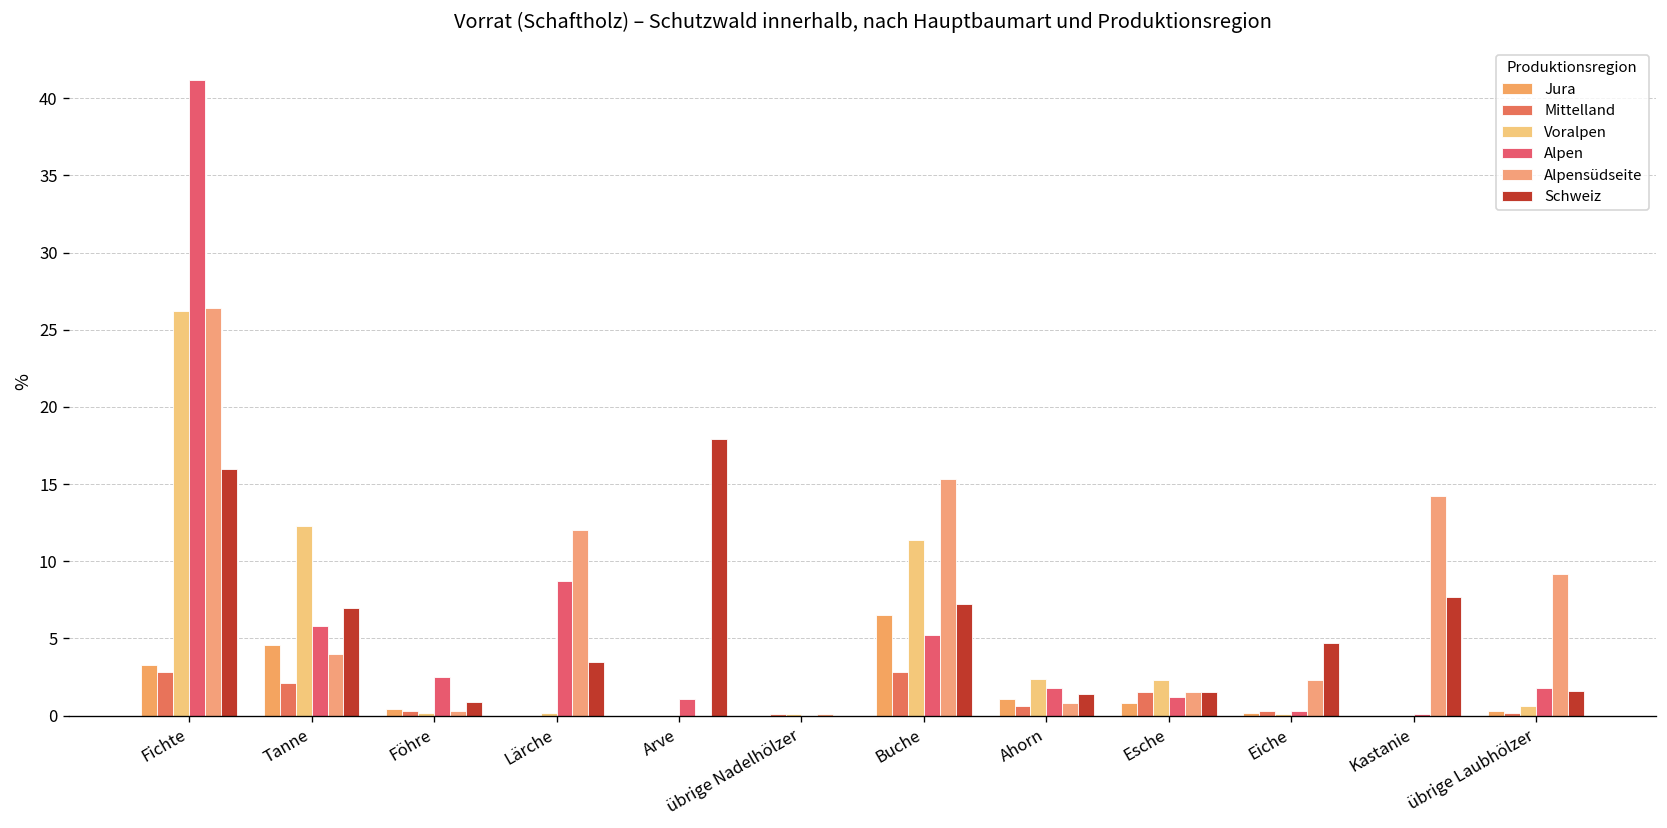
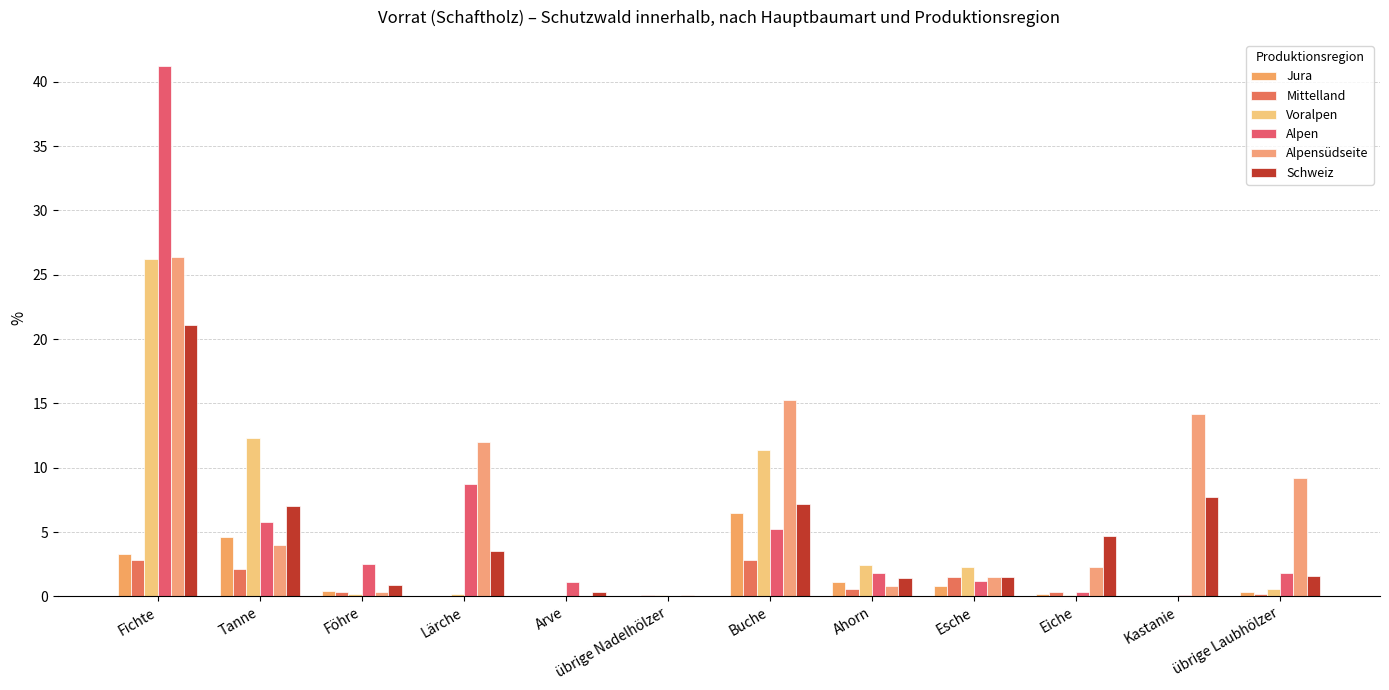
Schweiz, Fichte: 16.0 -> 21.1
Schweiz, Arve: 17.9 -> 0.3
